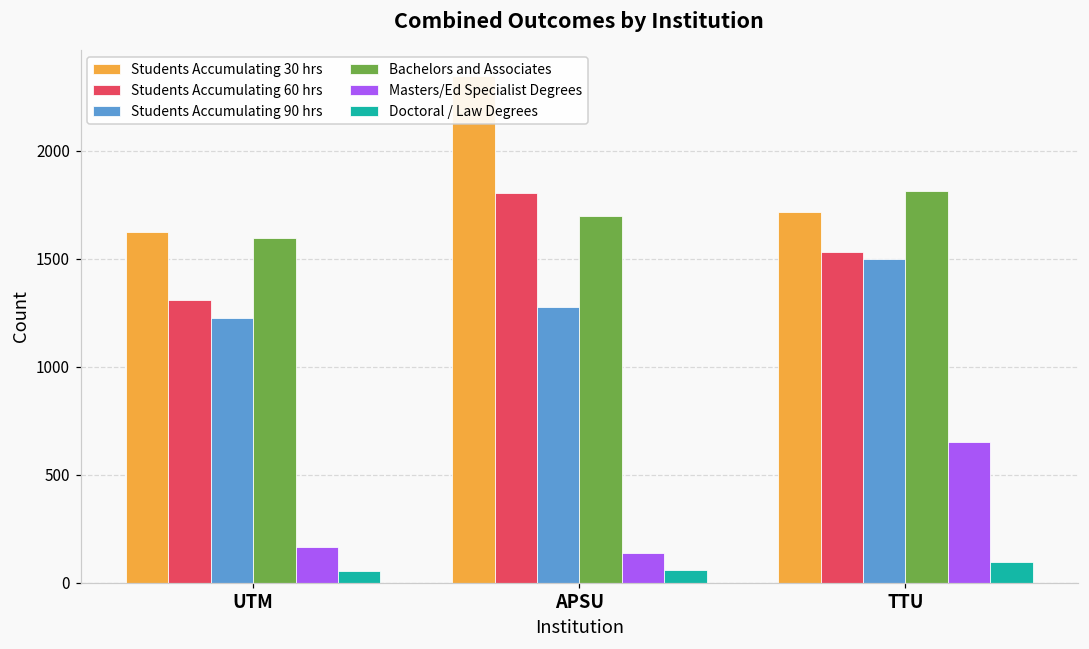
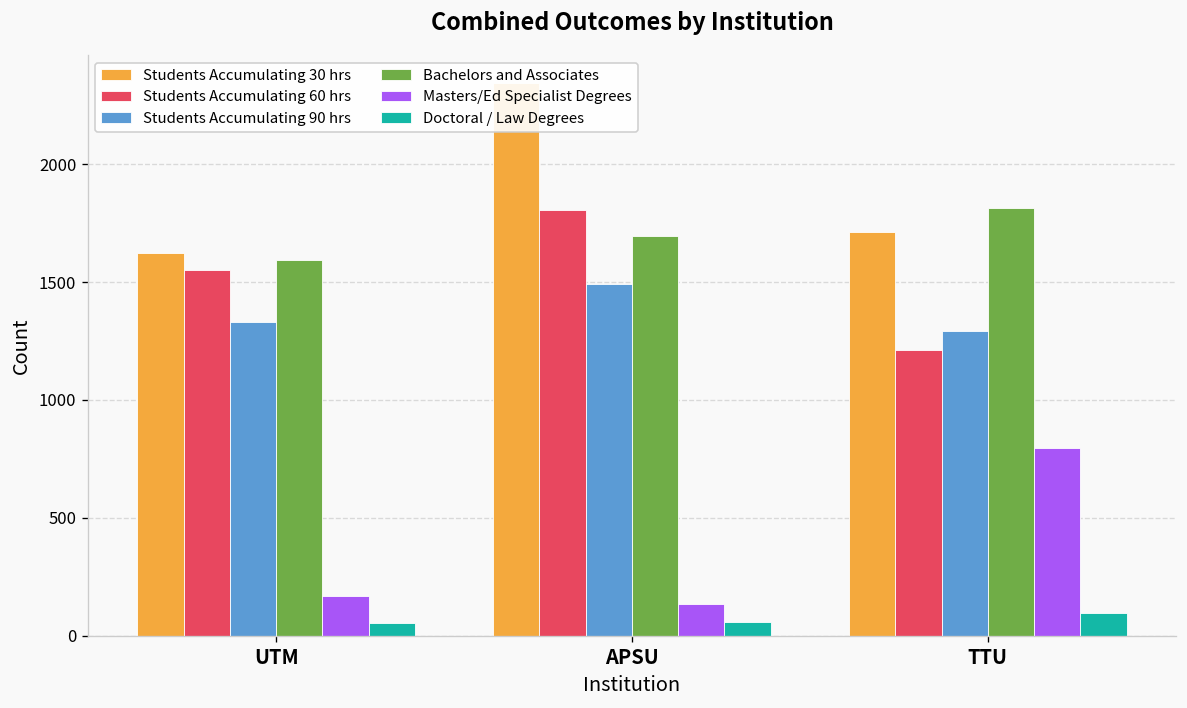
Students Accumulating 60 hrs, UTM: 1310 -> 1550
Students Accumulating 90 hrs, UTM: 1230 -> 1330
Students Accumulating 90 hrs, APSU: 1280 -> 1490
Students Accumulating 60 hrs, TTU: 1530 -> 1210
Students Accumulating 90 hrs, TTU: 1500 -> 1290
Masters/Ed Specialist Degrees, TTU: 650 -> 800
